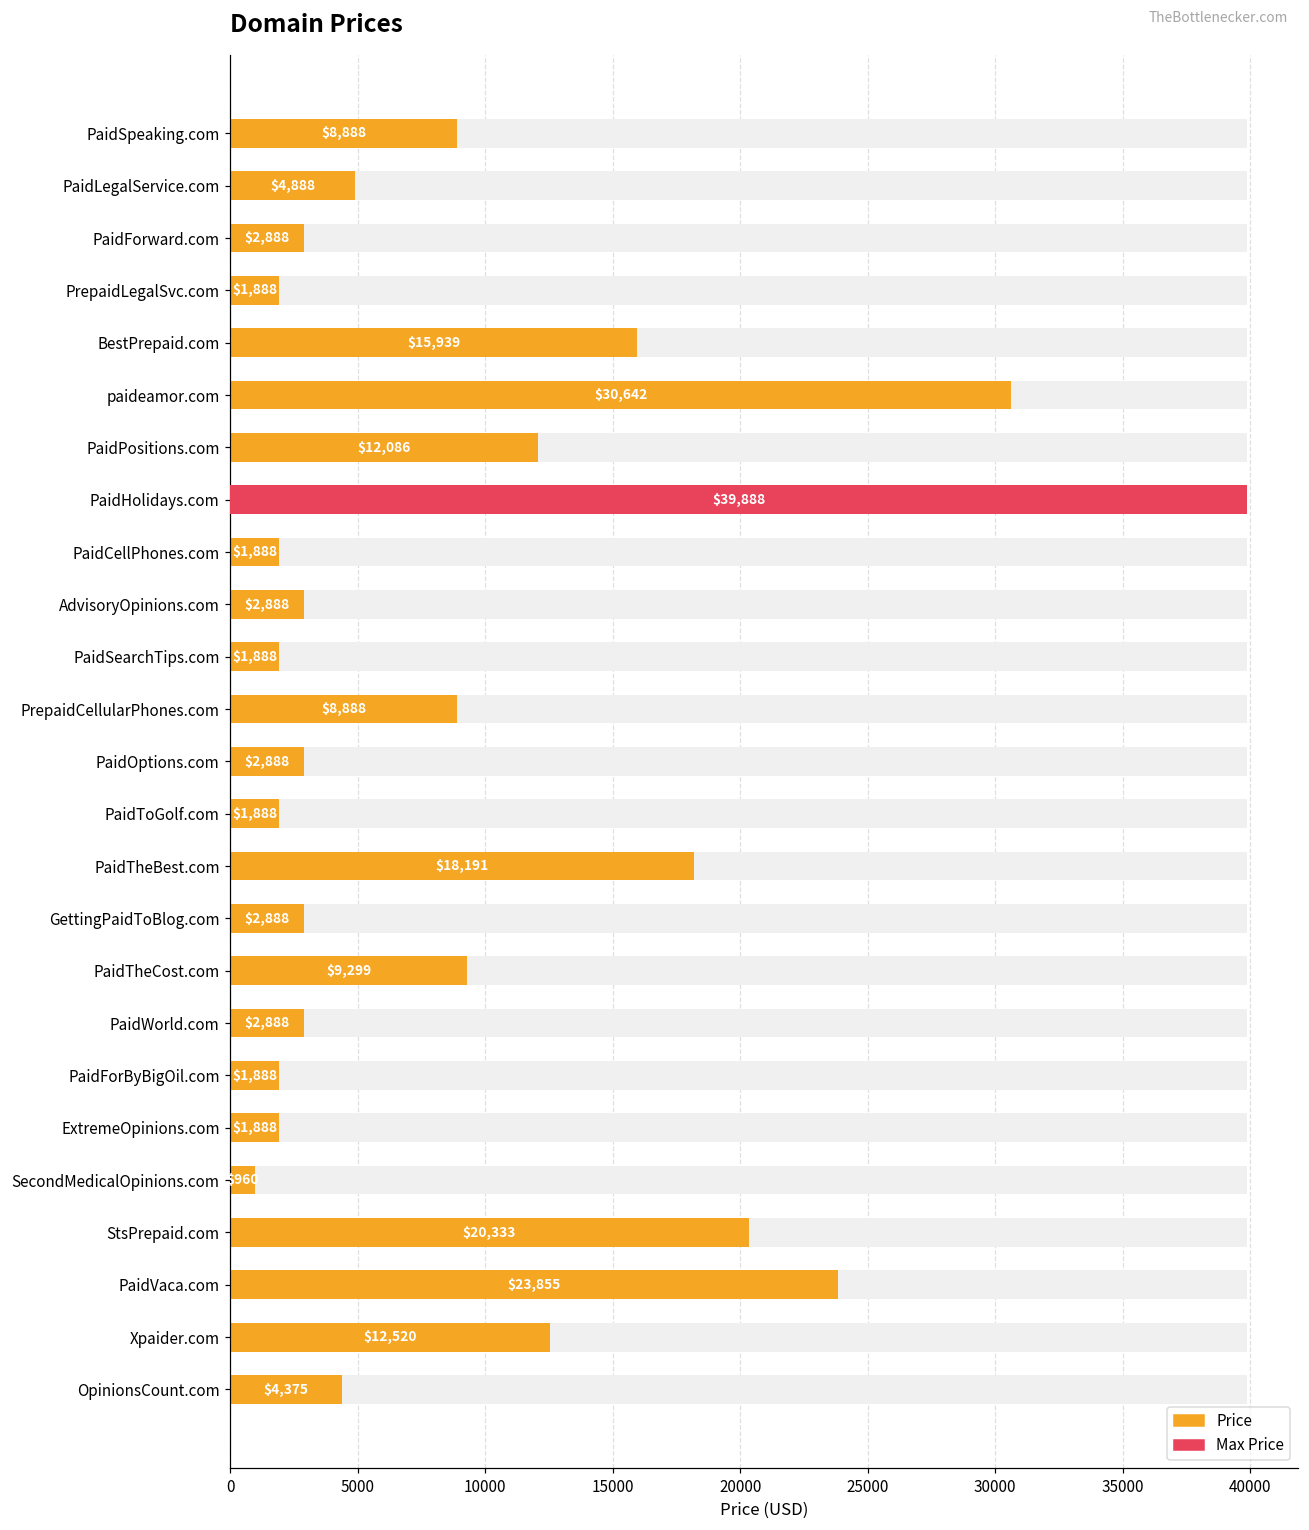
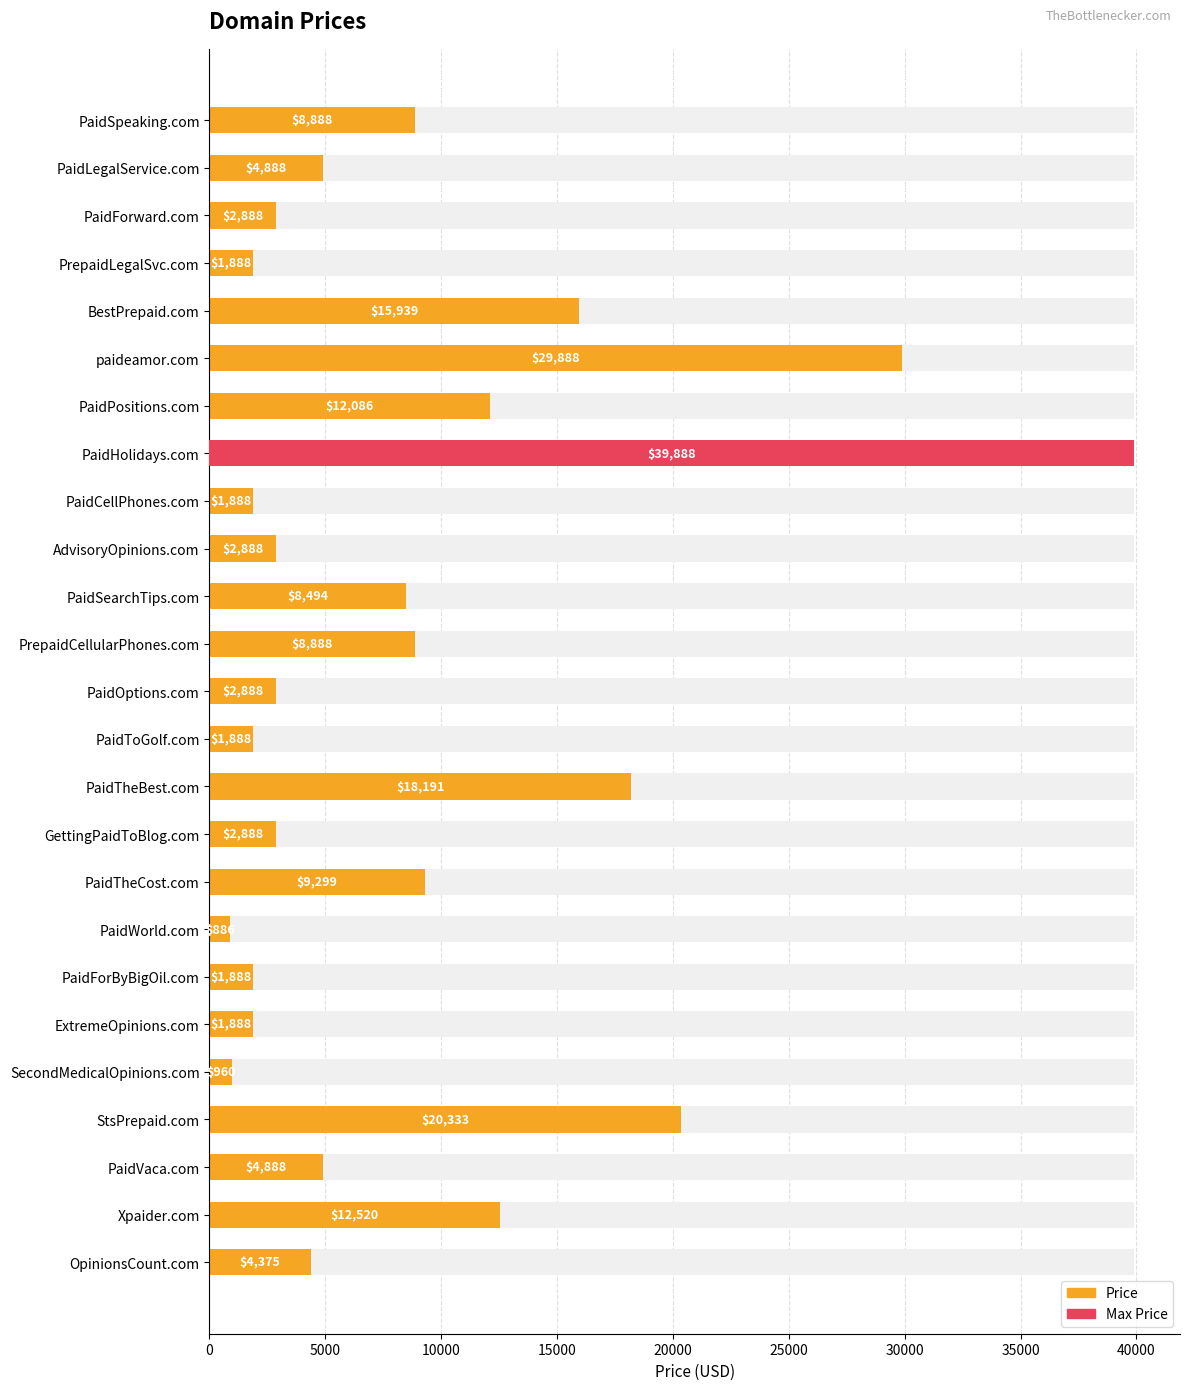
Price, paideamor.com: $30,642 -> $29,888
Price, PaidSearchTips.com: $1,888 -> $8,494
Price, PaidWorld.com: $2,888 -> $886
Price, PaidVaca.com: $23,855 -> $4,888
